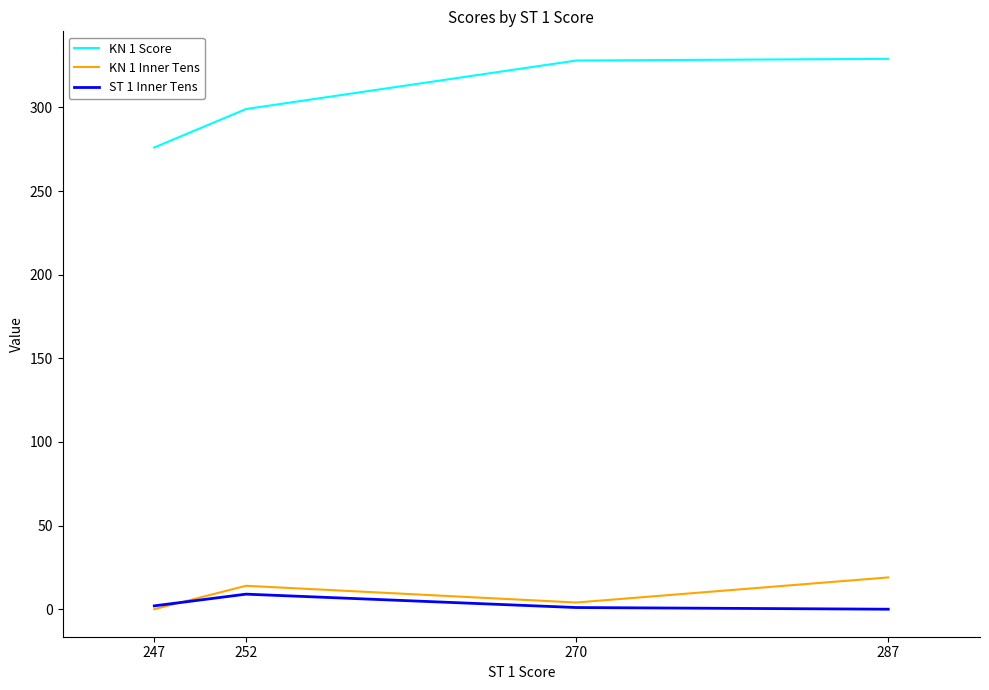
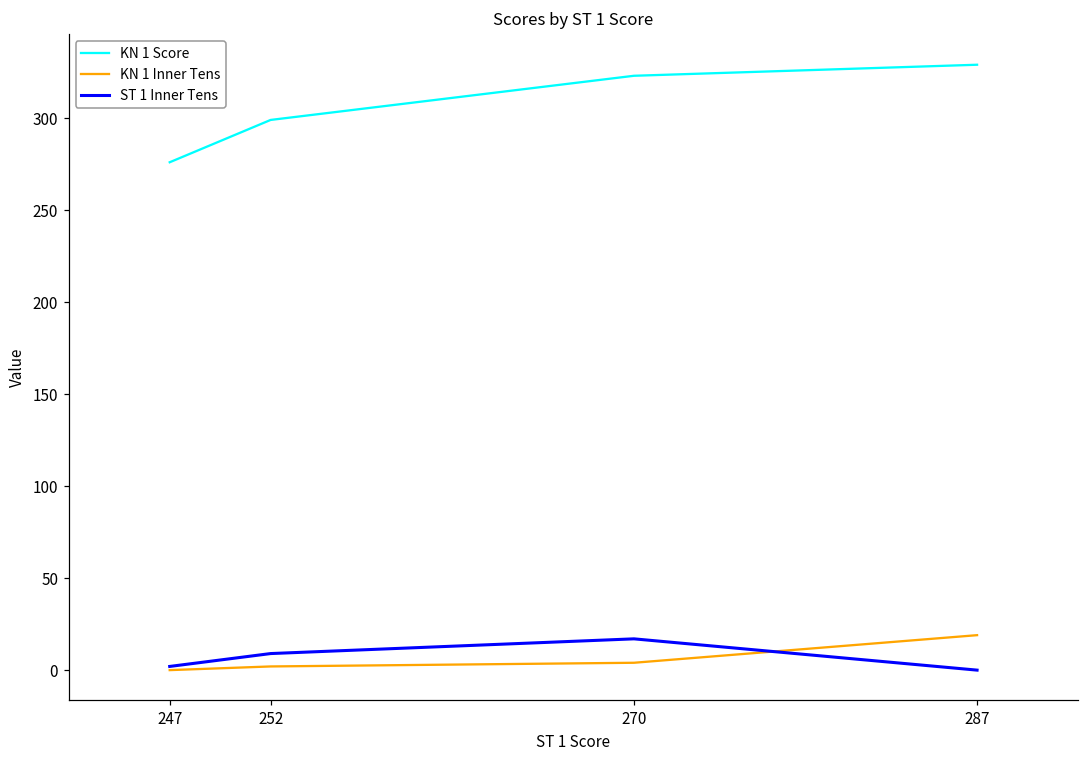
KN 1 Inner Tens, 252: 14 -> 2
KN 1 Score, 270: 328 -> 323
ST 1 Inner Tens, 270: 1 -> 17
